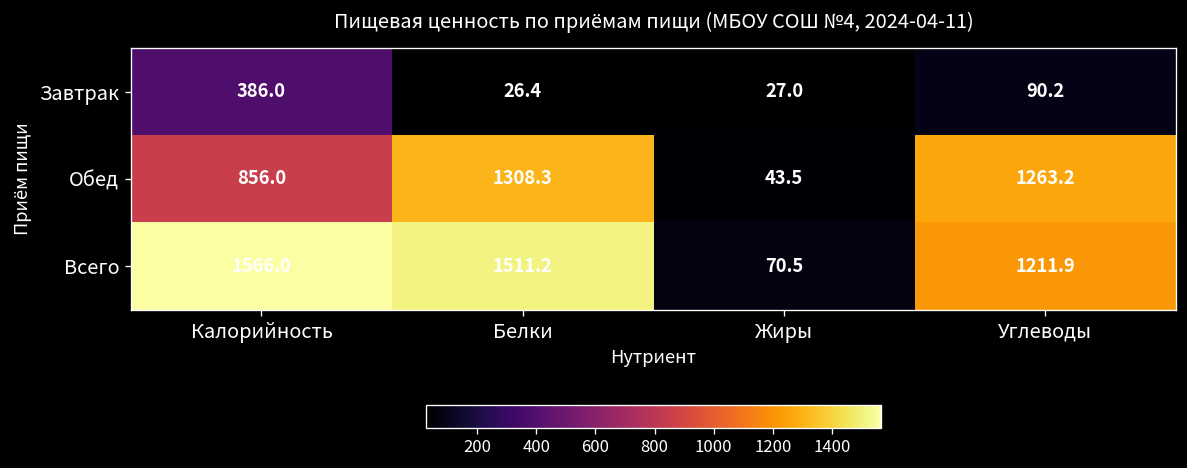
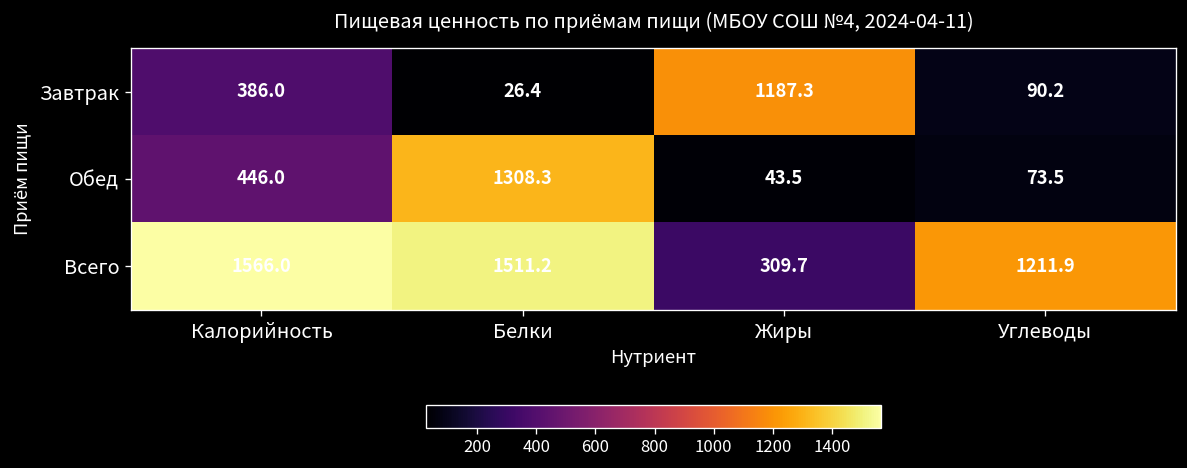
Завтрак, Жиры: 27.0 -> 1187.3
Обед, Калорийность: 856.0 -> 446.0
Обед, Углеводы: 1263.2 -> 73.5
Всего, Жиры: 70.5 -> 309.7
